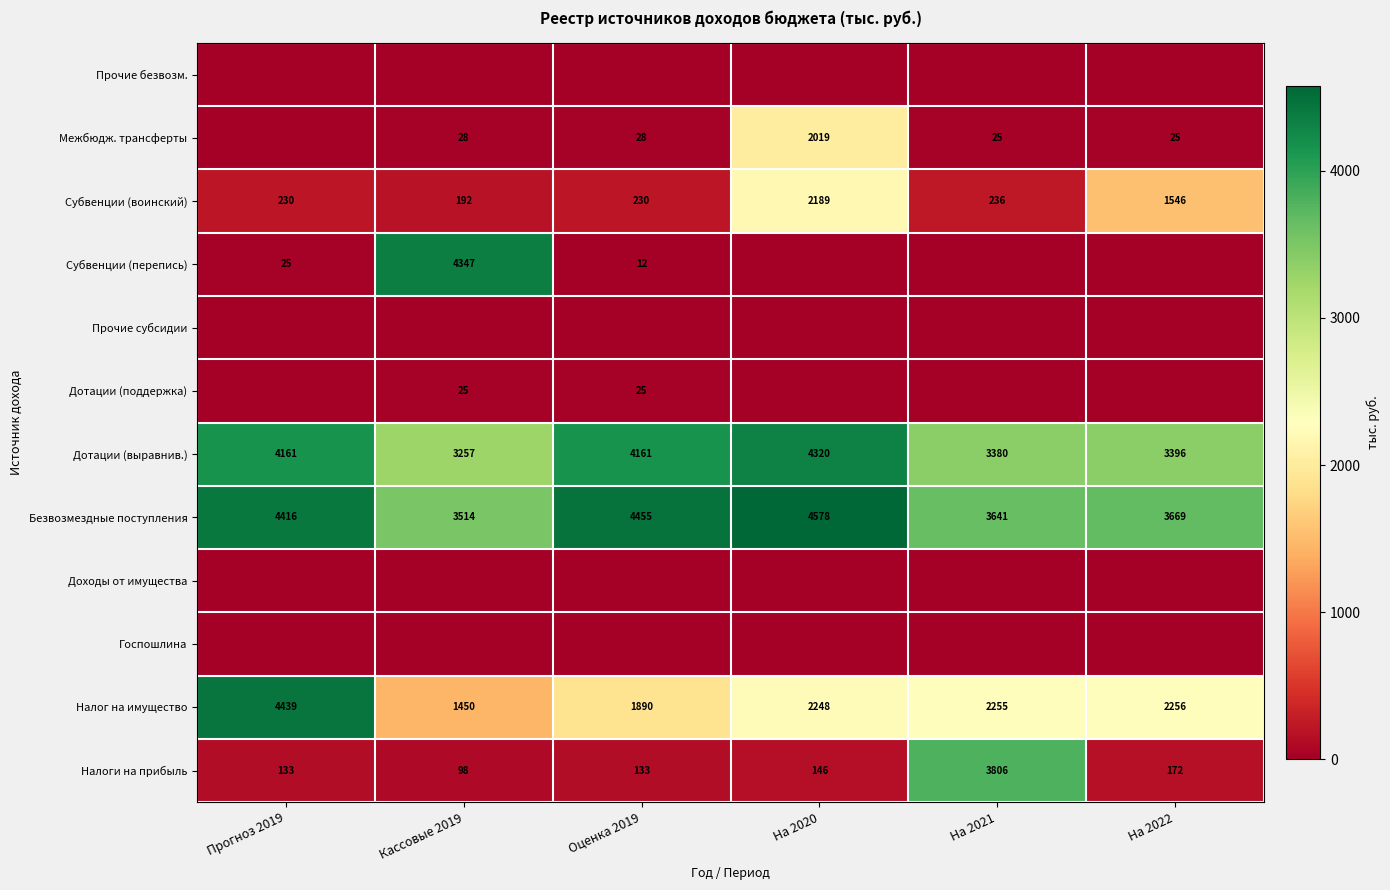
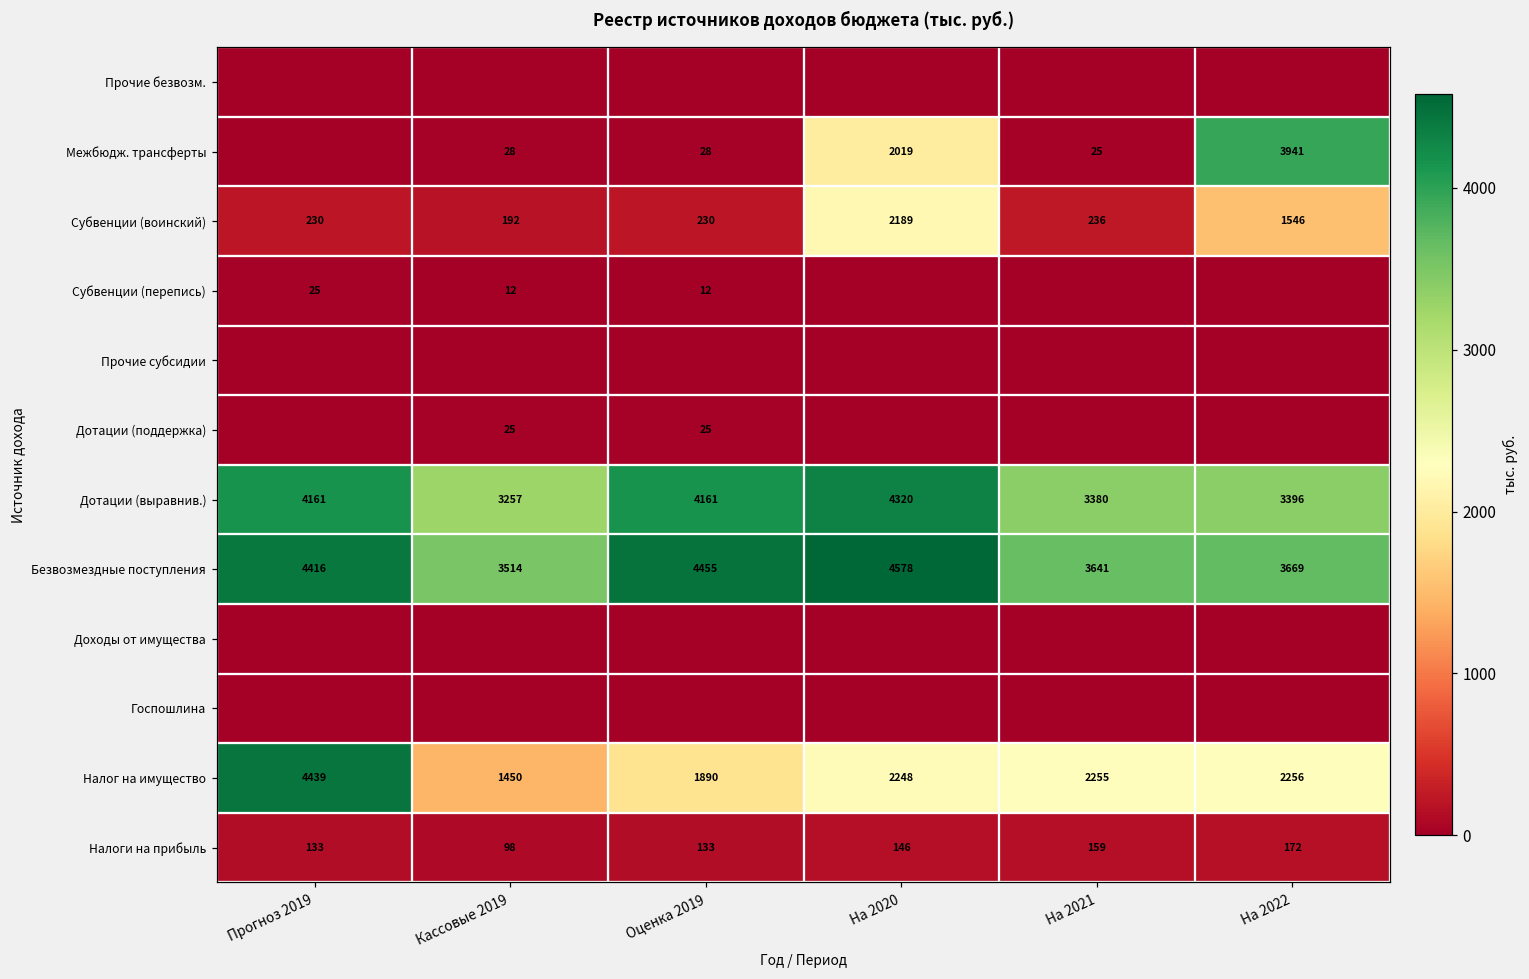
Межбюдж. трансферты, На 2022: 25 -> 3941
Субвенции (перепись), Кассовые 2019: 4347 -> 12
Налоги на прибыль, На 2021: 3806 -> 159
